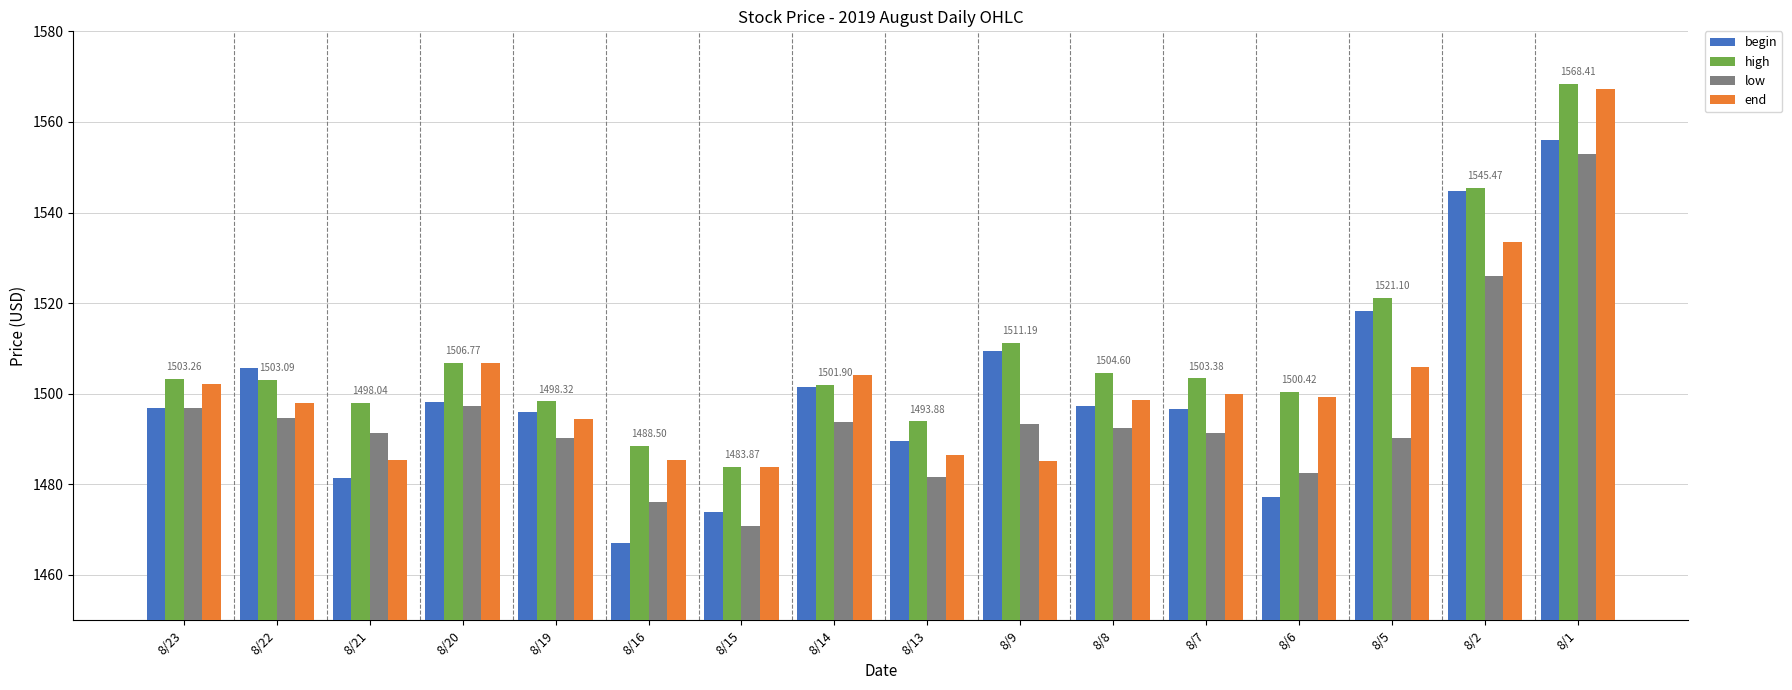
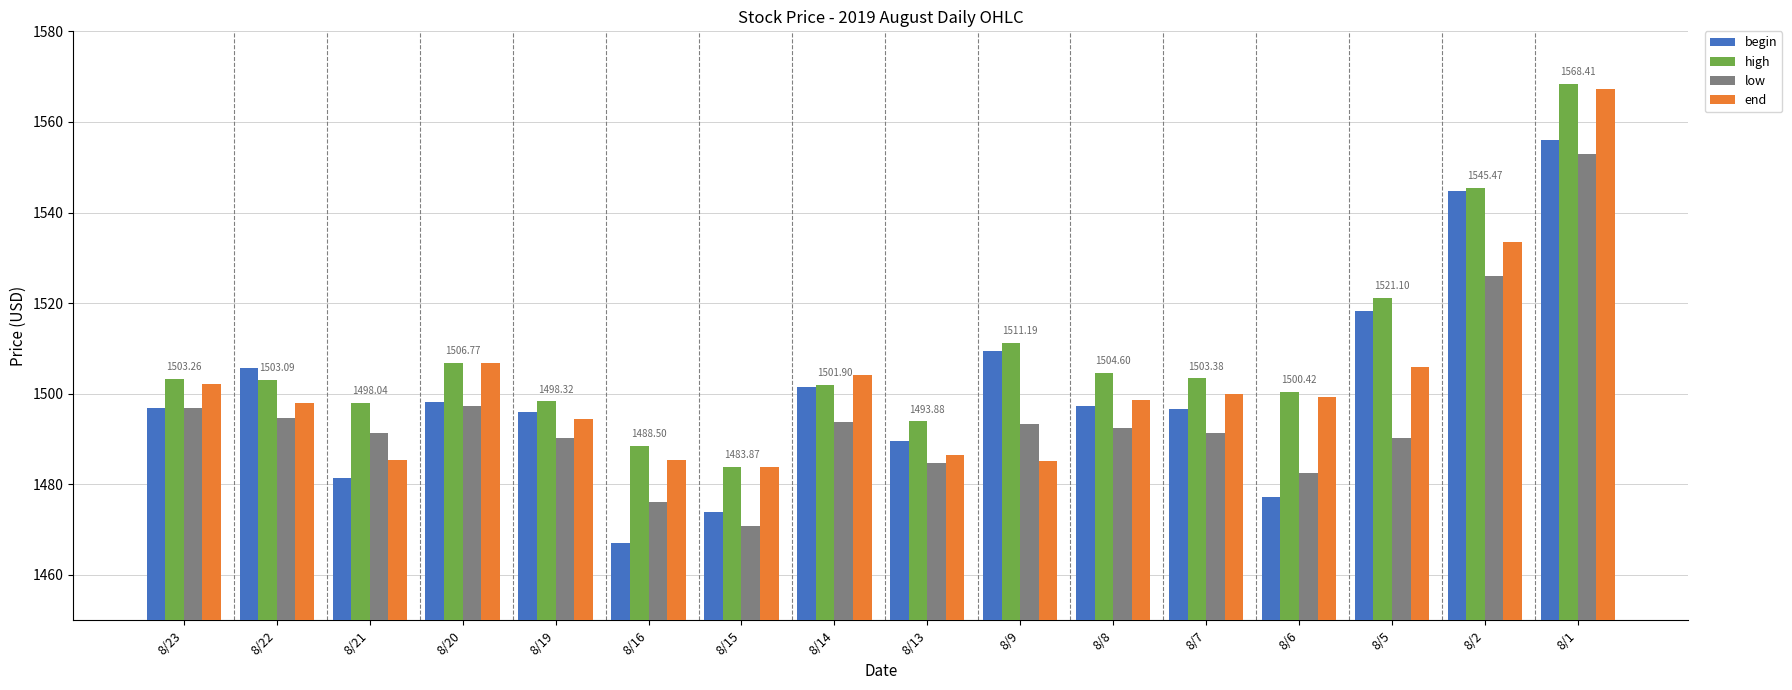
low, 8/13: 1482 -> 1485
